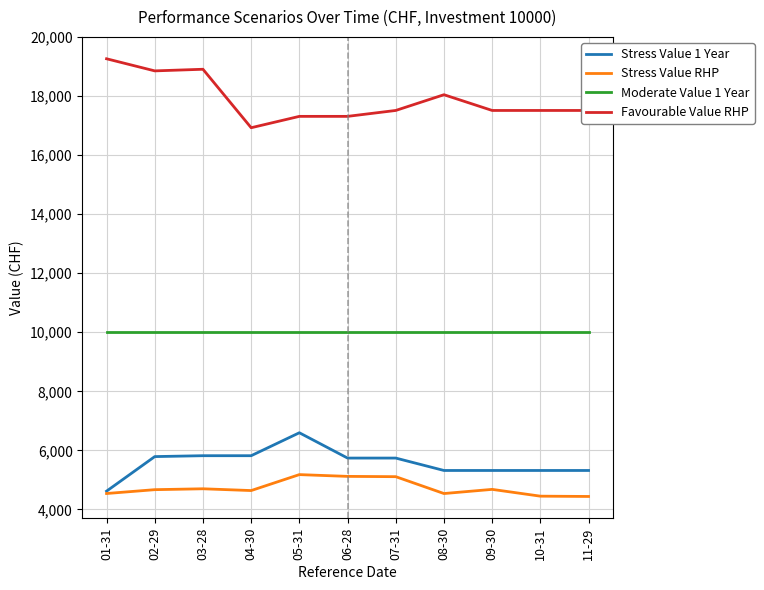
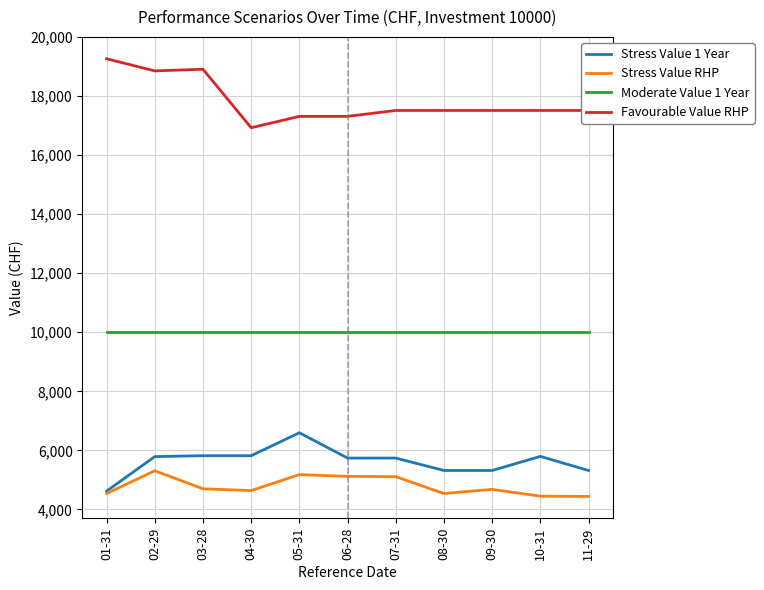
Stress Value RHP, 02-29: 4,700 -> 5,300
Favourable Value RHP, 08-30: 18,000 -> 17,500
Stress Value 1 Year, 10-31: 5,300 -> 5,800
